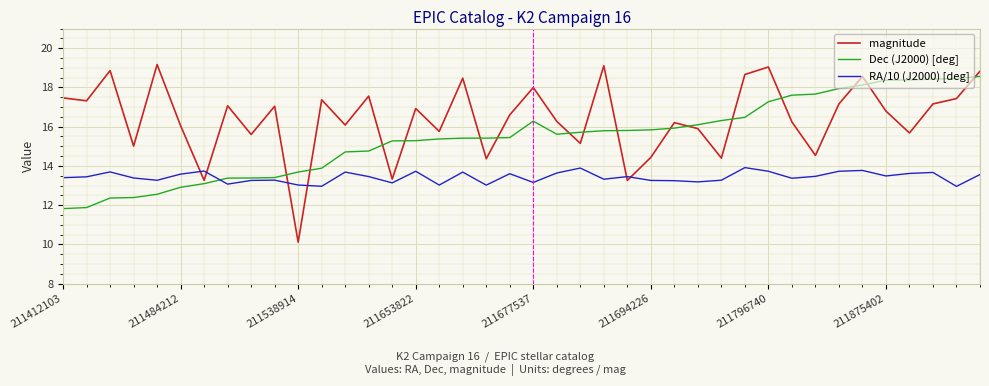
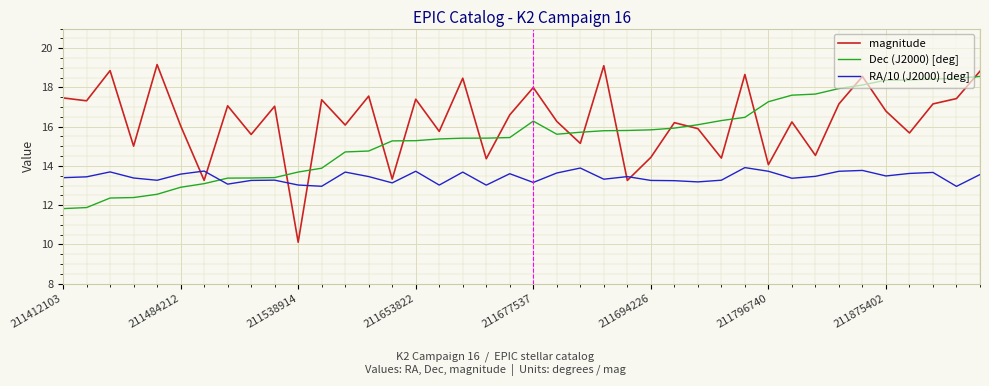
magnitude, 211653822: 16.9 -> 17.4
magnitude, 211796740: 19.0 -> 14.1
